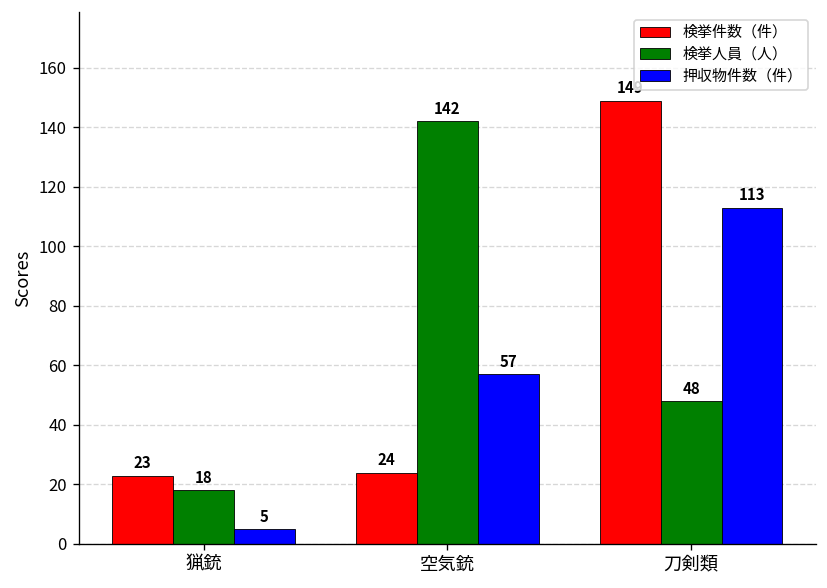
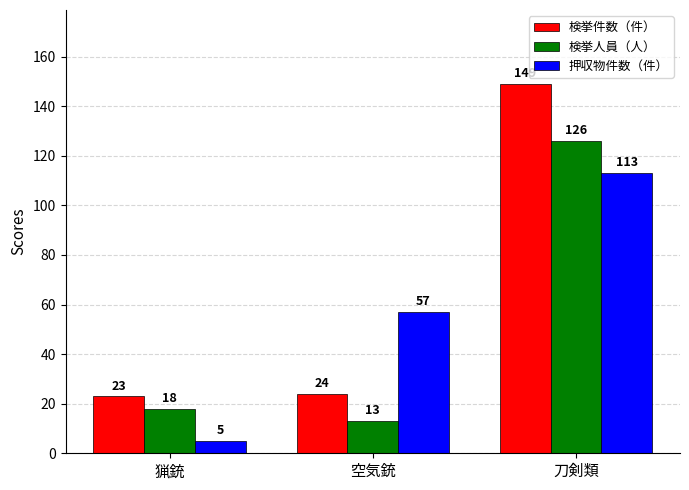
検挙人員（人）, 空気銃: 142 -> 13
検挙人員（人）, 刀剣類: 48 -> 126
